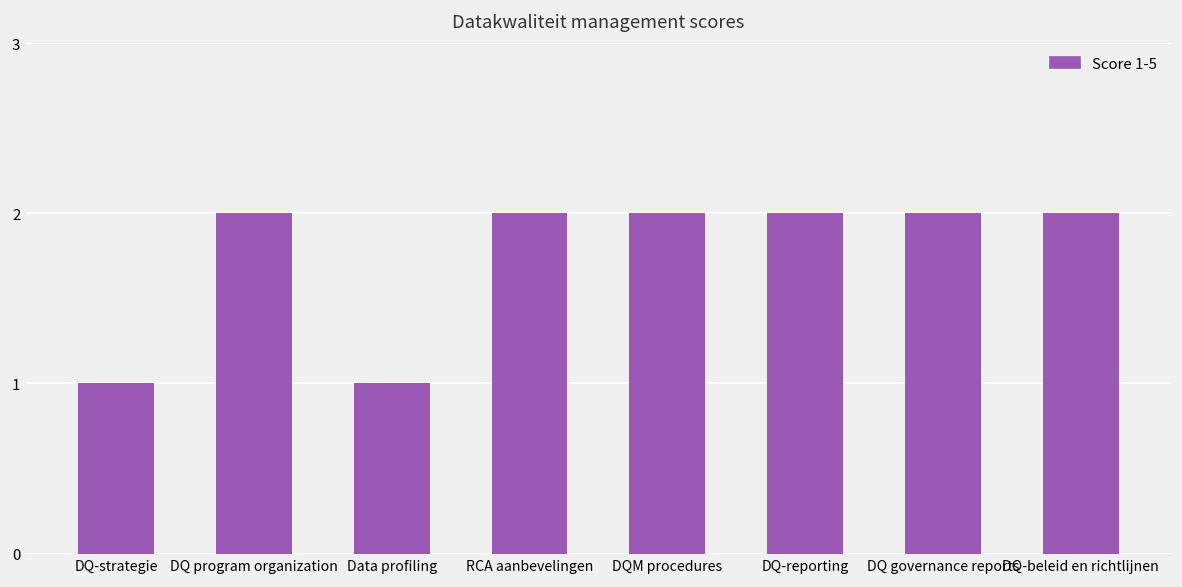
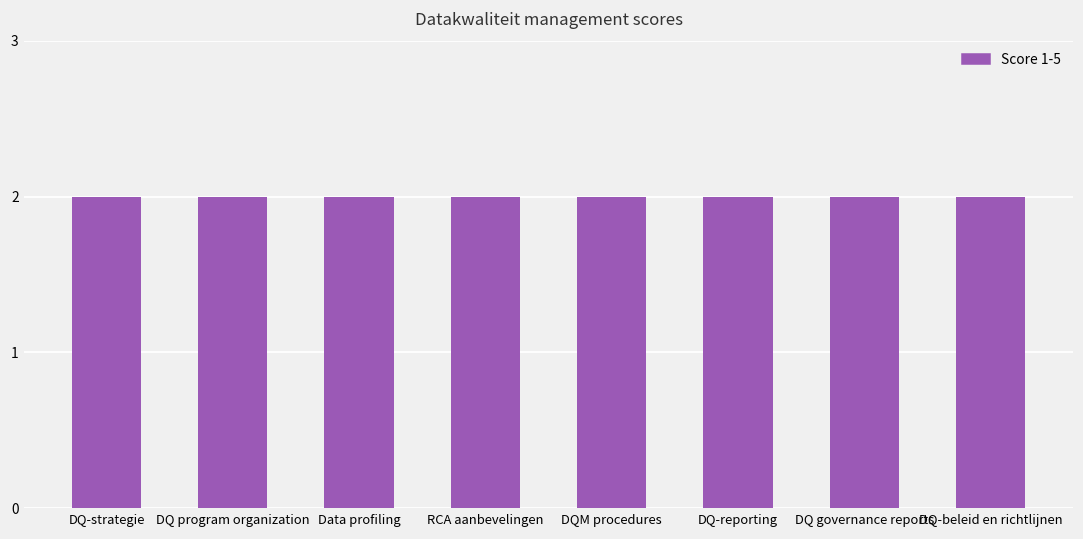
DQ-strategie: 1 -> 2
Data profiling: 1 -> 2
